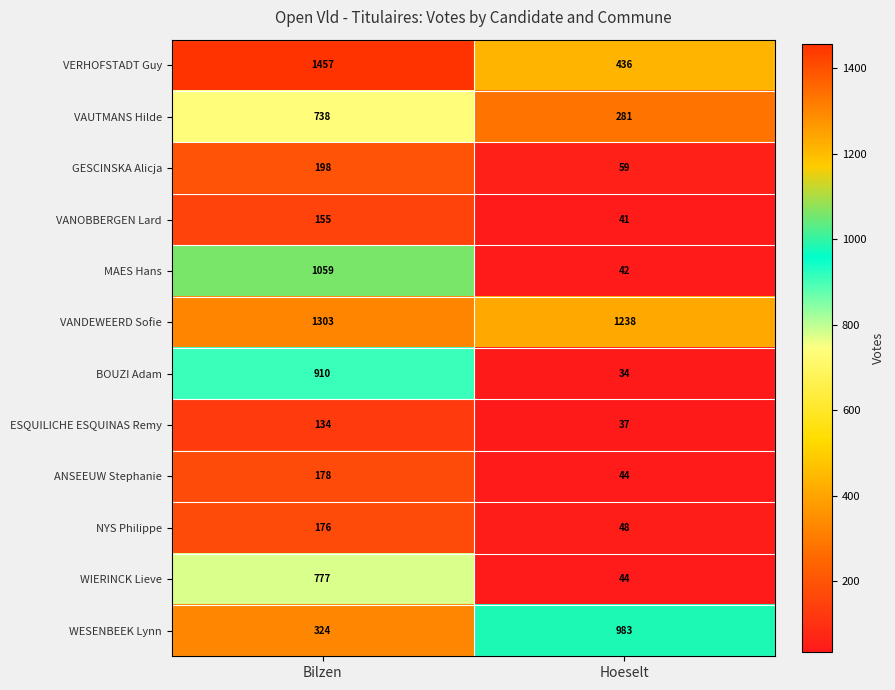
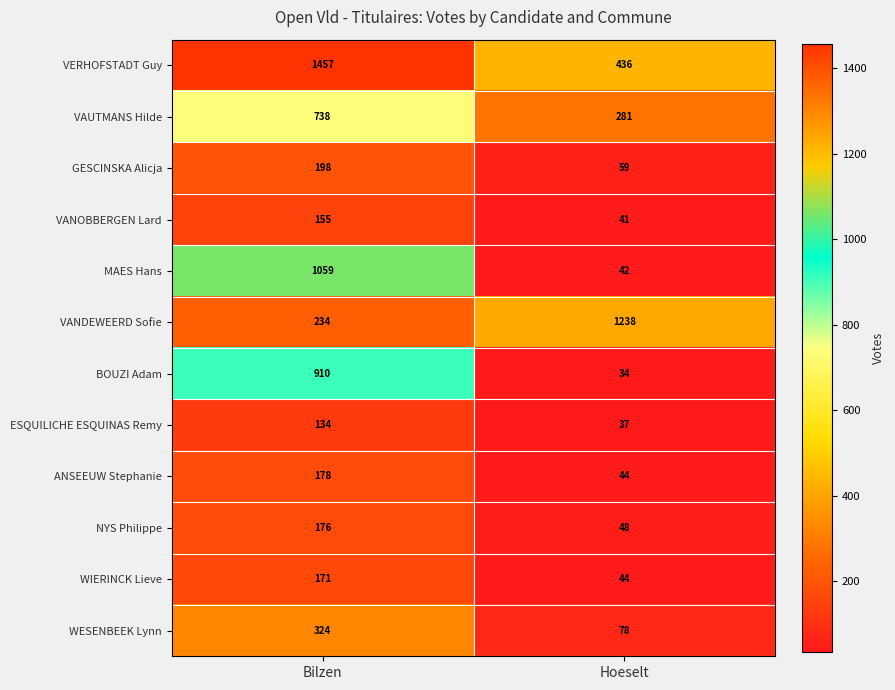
VANDEWEERD Sofie, Bilzen: 1303 -> 234
WIERINCK Lieve, Bilzen: 777 -> 171
WESENBEEK Lynn, Hoeselt: 983 -> 78
